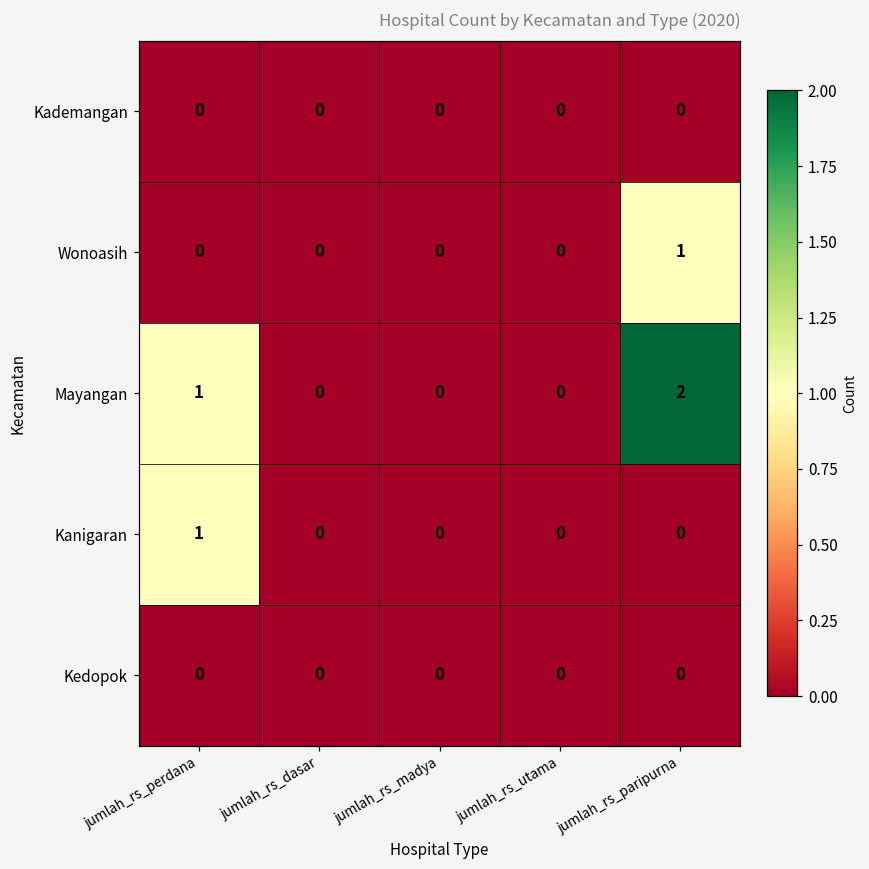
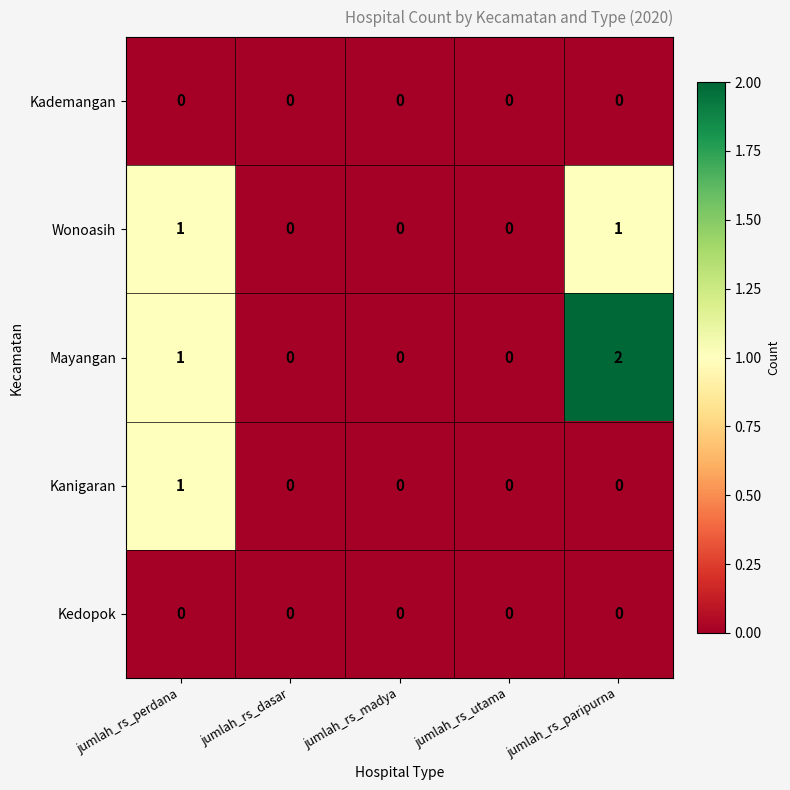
Wonoasih, jumlah_rs_perdana: 0 -> 1
